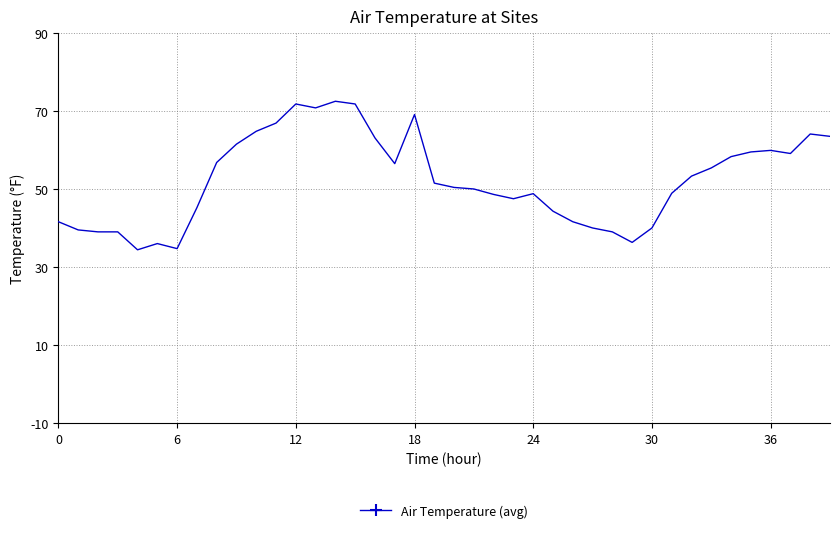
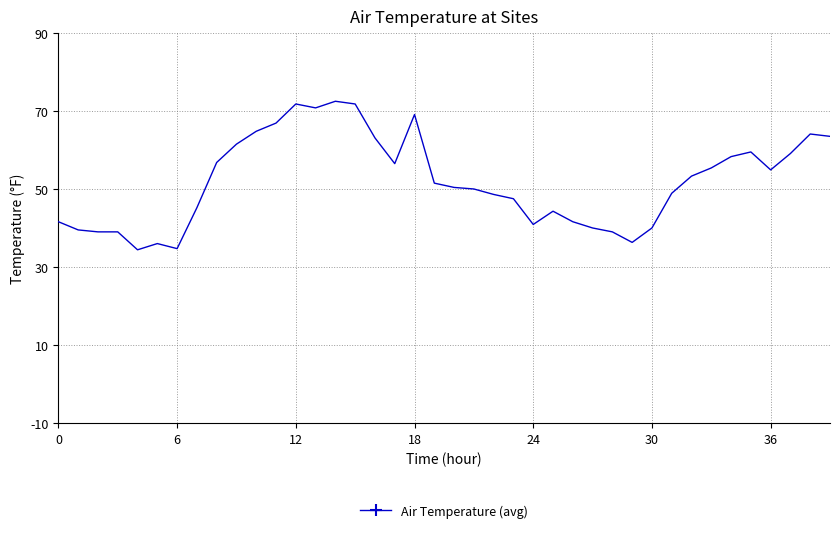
24: 49 -> 41
36: 60 -> 55
